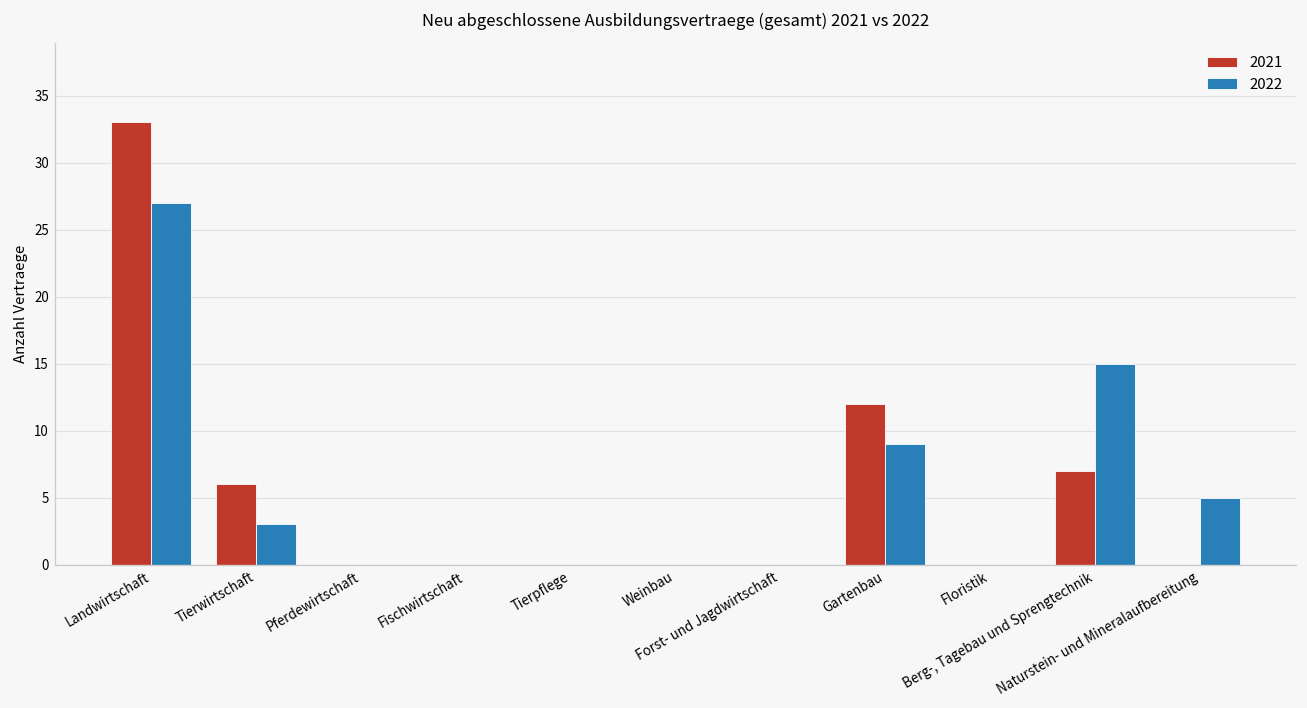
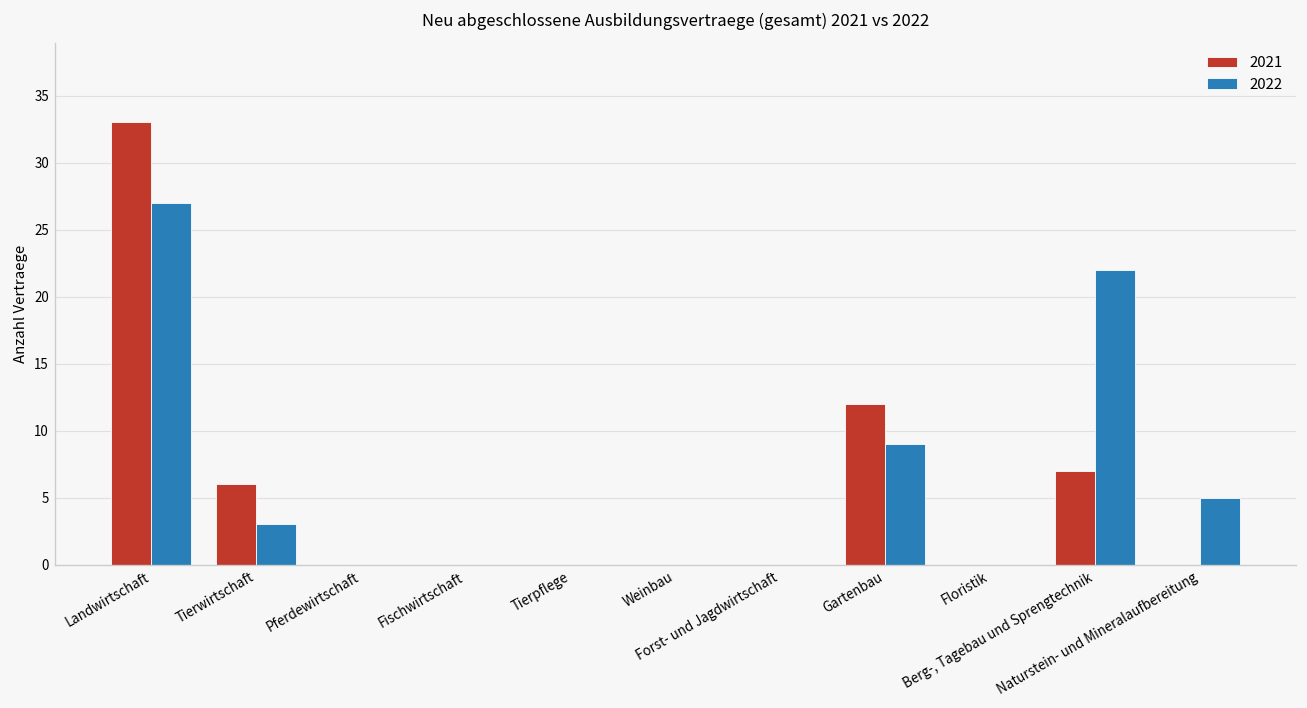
2022, Berg-, Tagebau und Sprengtechnik: 15 -> 22
